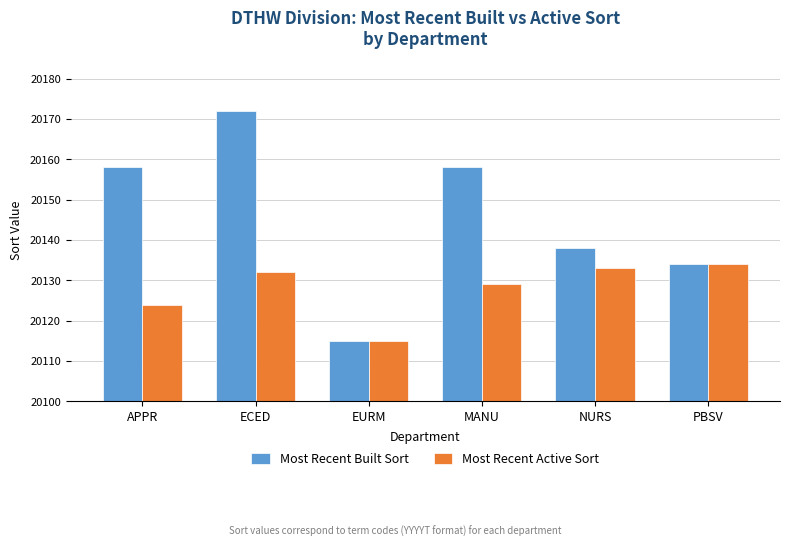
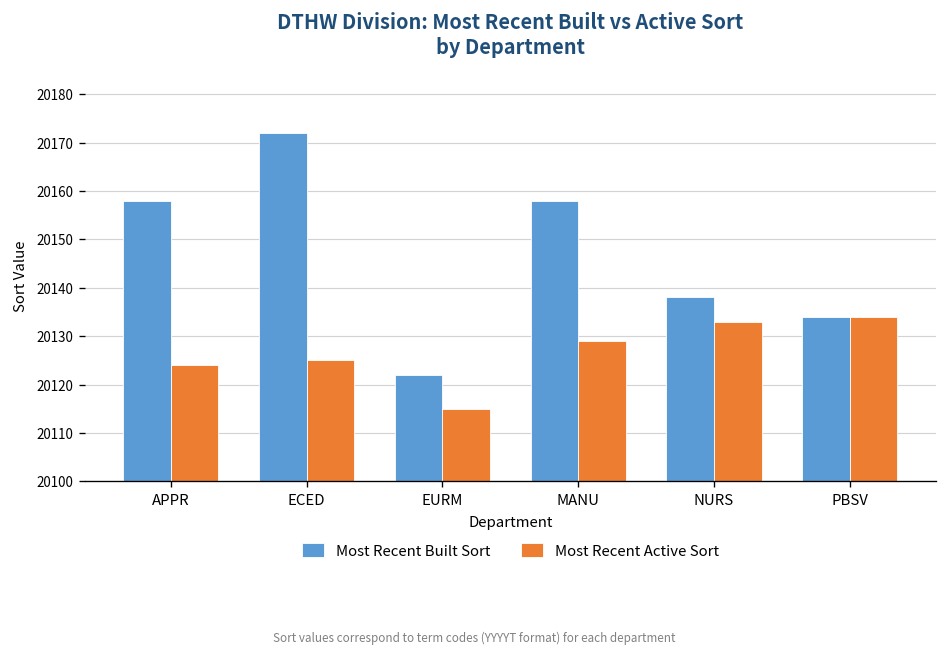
Most Recent Active Sort, ECED: 20132 -> 20125
Most Recent Built Sort, EURM: 20115 -> 20122
